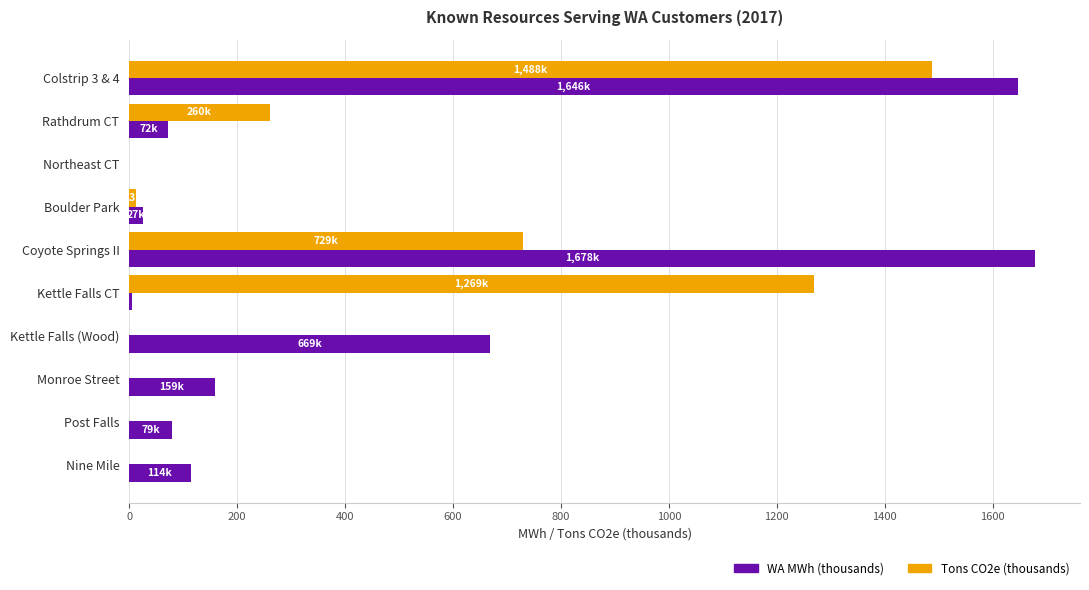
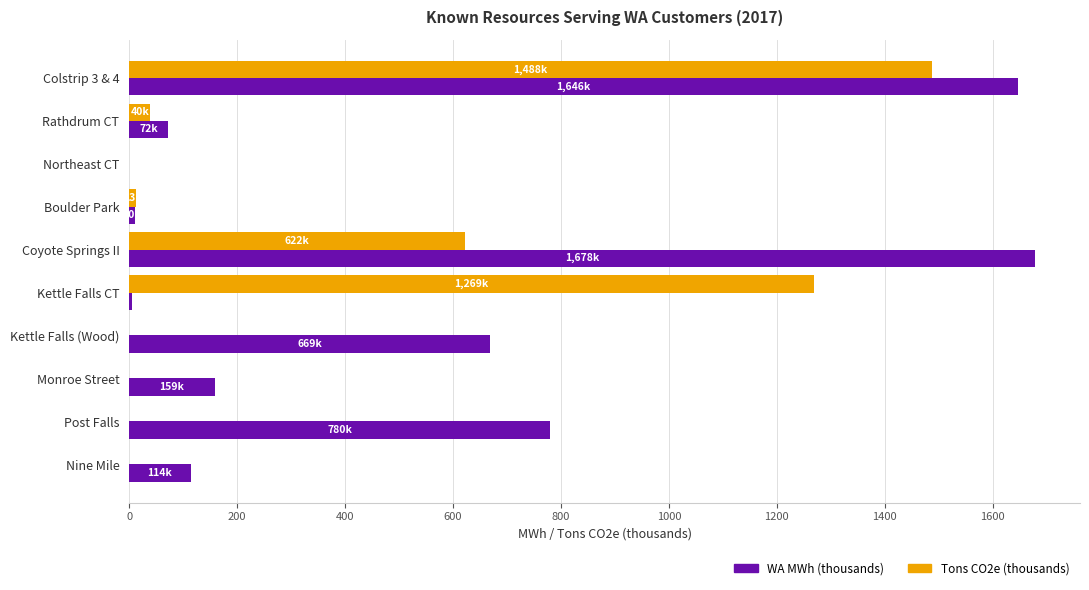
Tons CO2e (thousands), Rathdrum CT: 260k -> 40k
WA MWh (thousands), Boulder Park: 30 -> 10
Tons CO2e (thousands), Coyote Springs II: 729k -> 622k
WA MWh (thousands), Post Falls: 79k -> 780k
